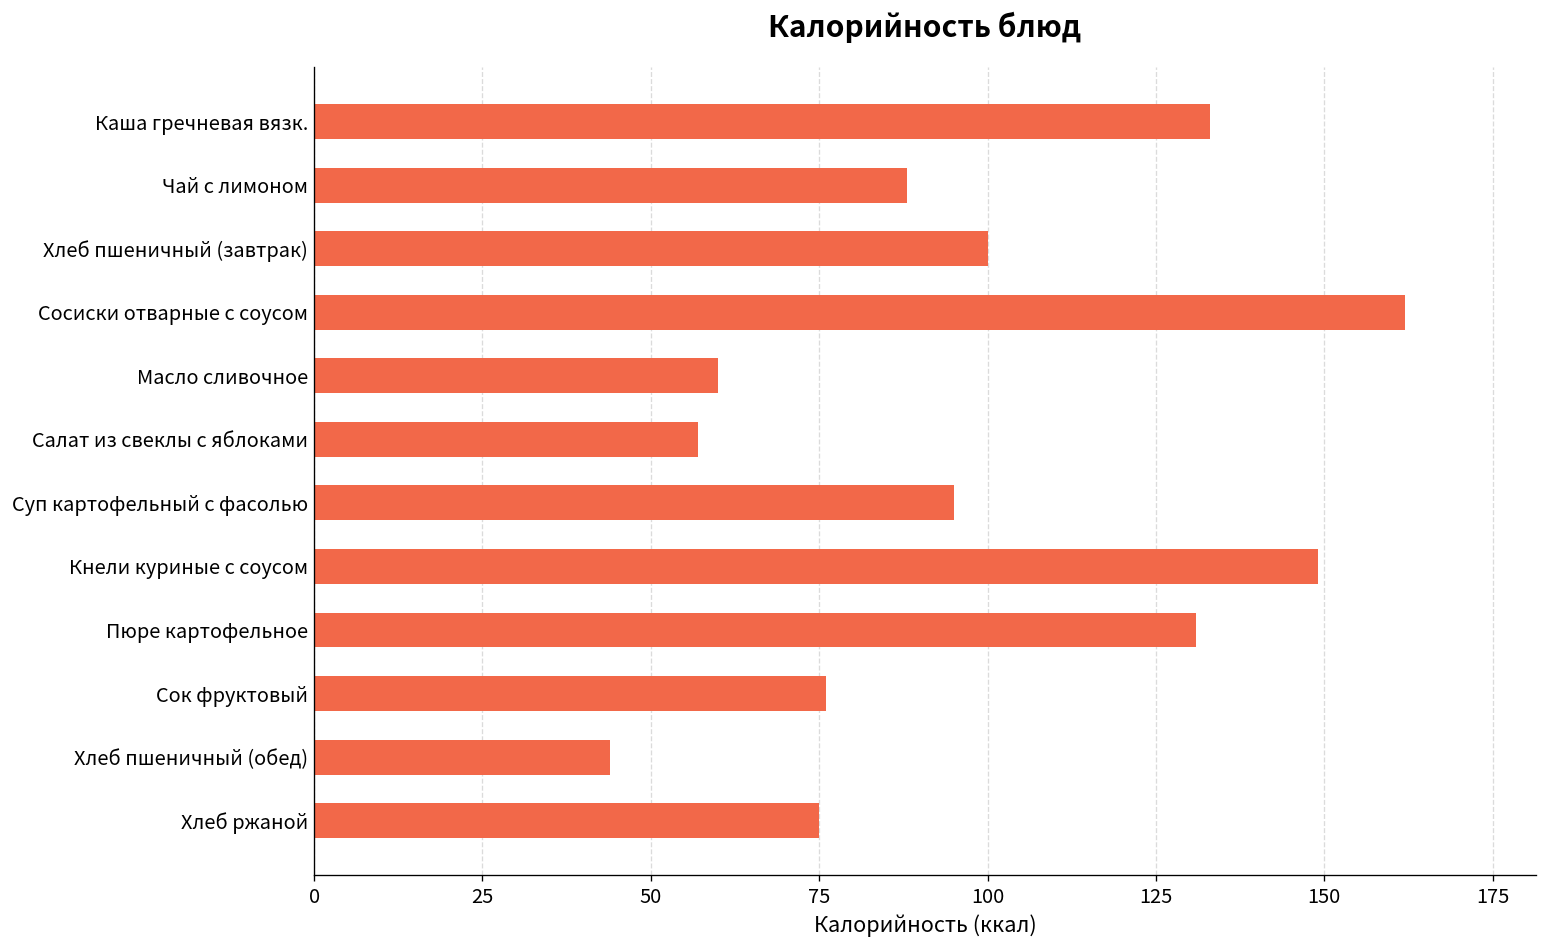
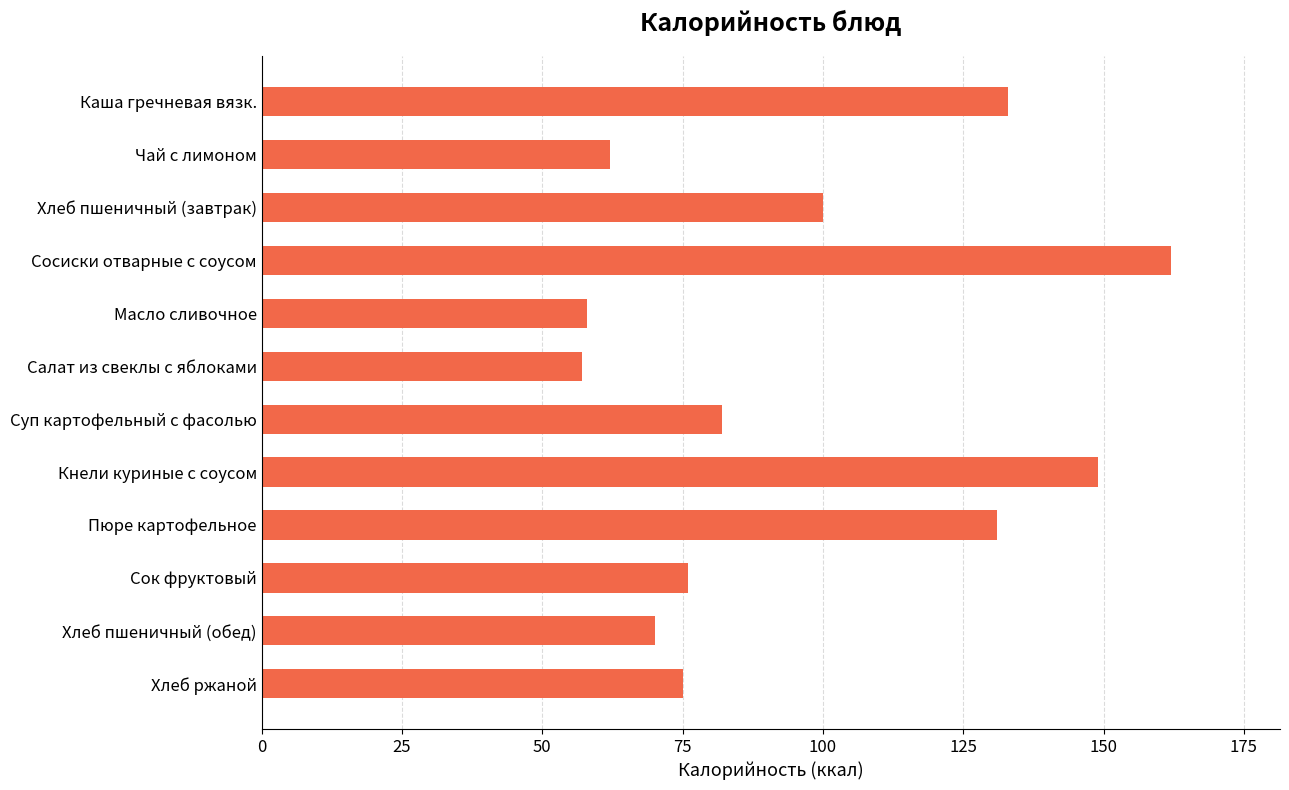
Чай с лимоном: 88 -> 62
Масло сливочное: 60 -> 58
Суп картофельный с фасолью: 95 -> 82
Хлеб пшеничный (обед): 44 -> 70
